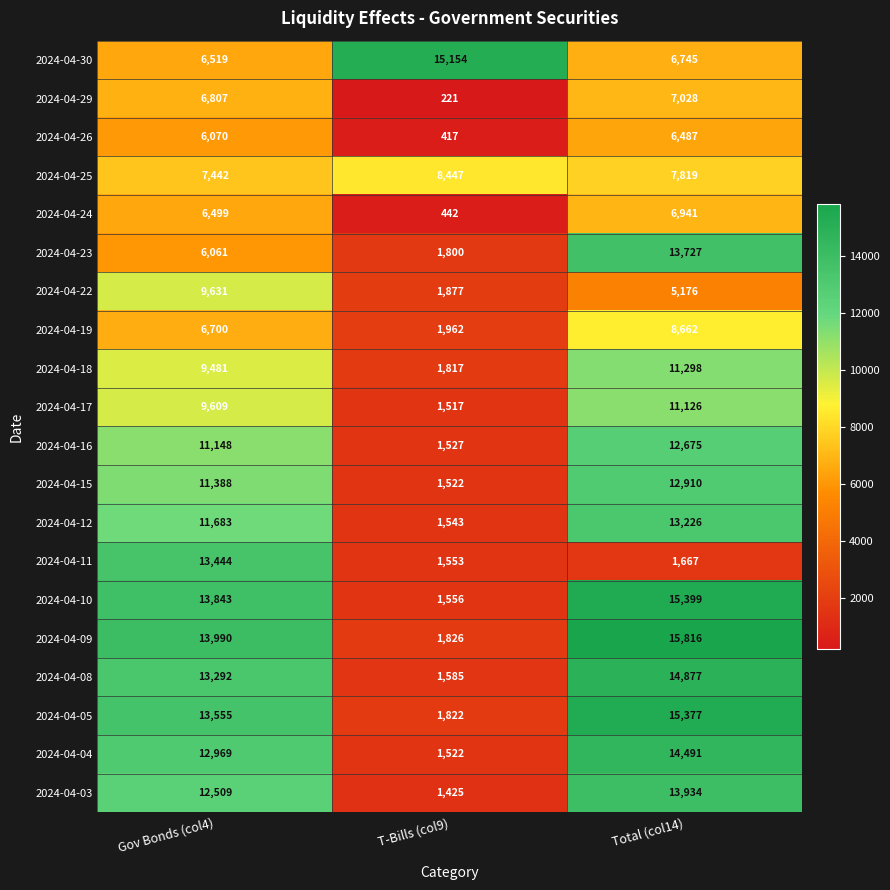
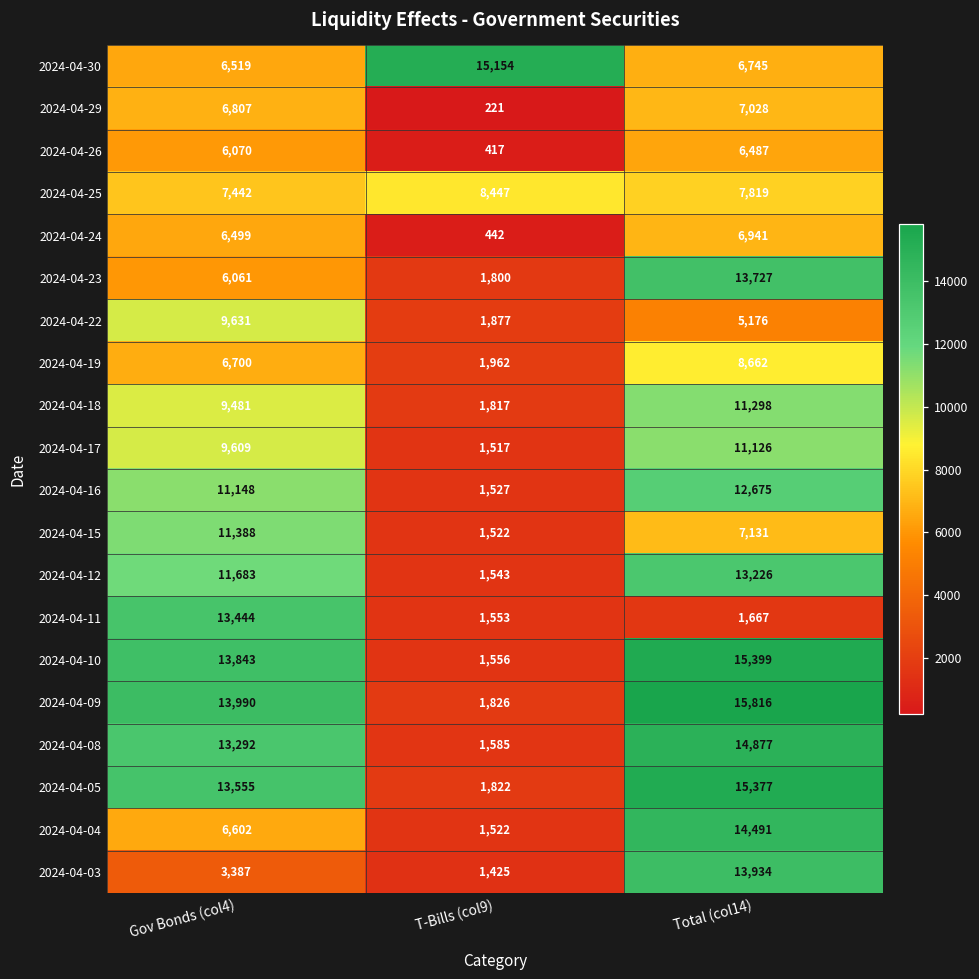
2024-04-15, Total (col14): 12,910 -> 7,131
2024-04-04, Gov Bonds (col4): 12,969 -> 6,602
2024-04-03, Gov Bonds (col4): 12,509 -> 3,387
